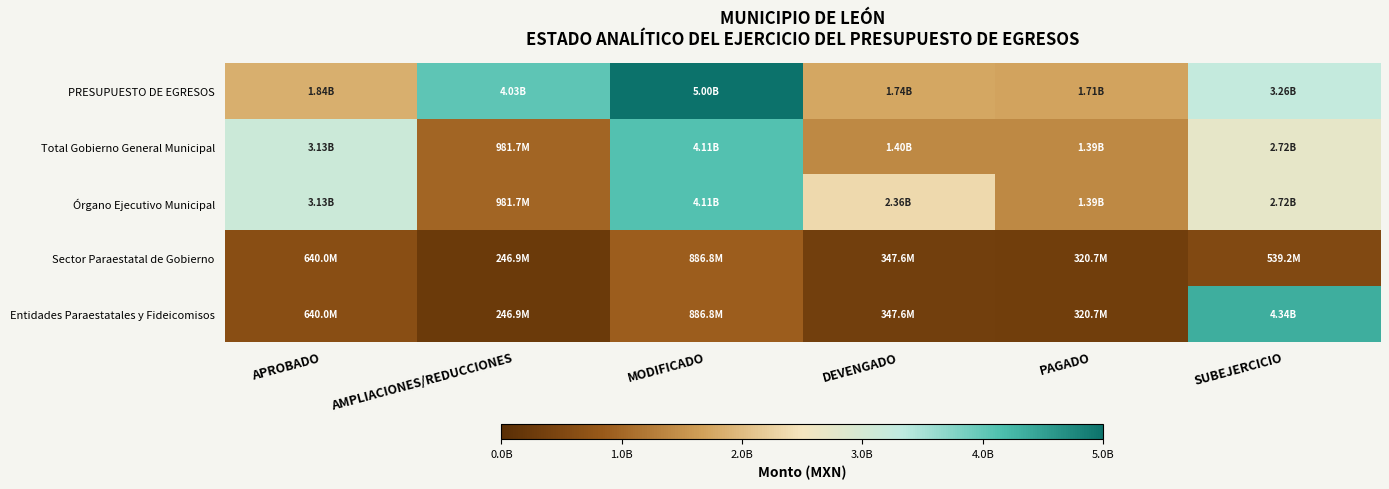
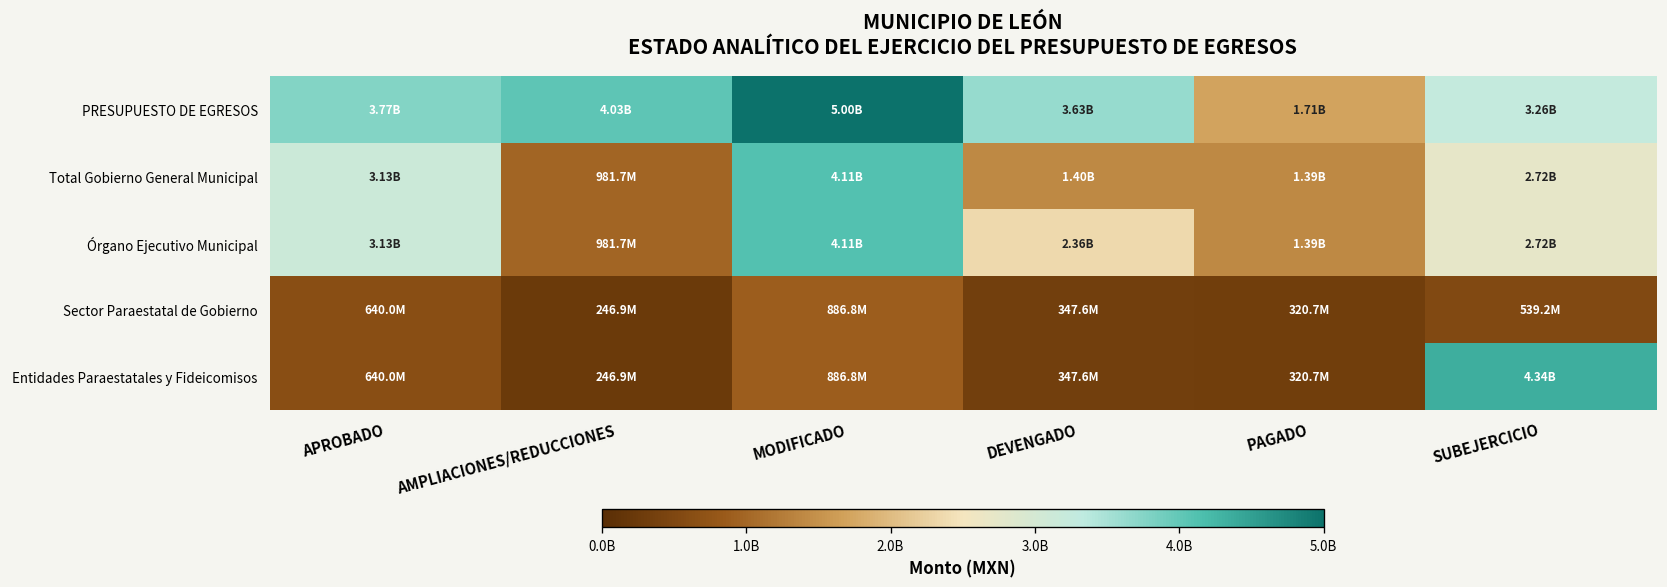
PRESUPUESTO DE EGRESOS, APROBADO: 1.84B -> 3.77B
PRESUPUESTO DE EGRESOS, DEVENGADO: 1.74B -> 3.63B
